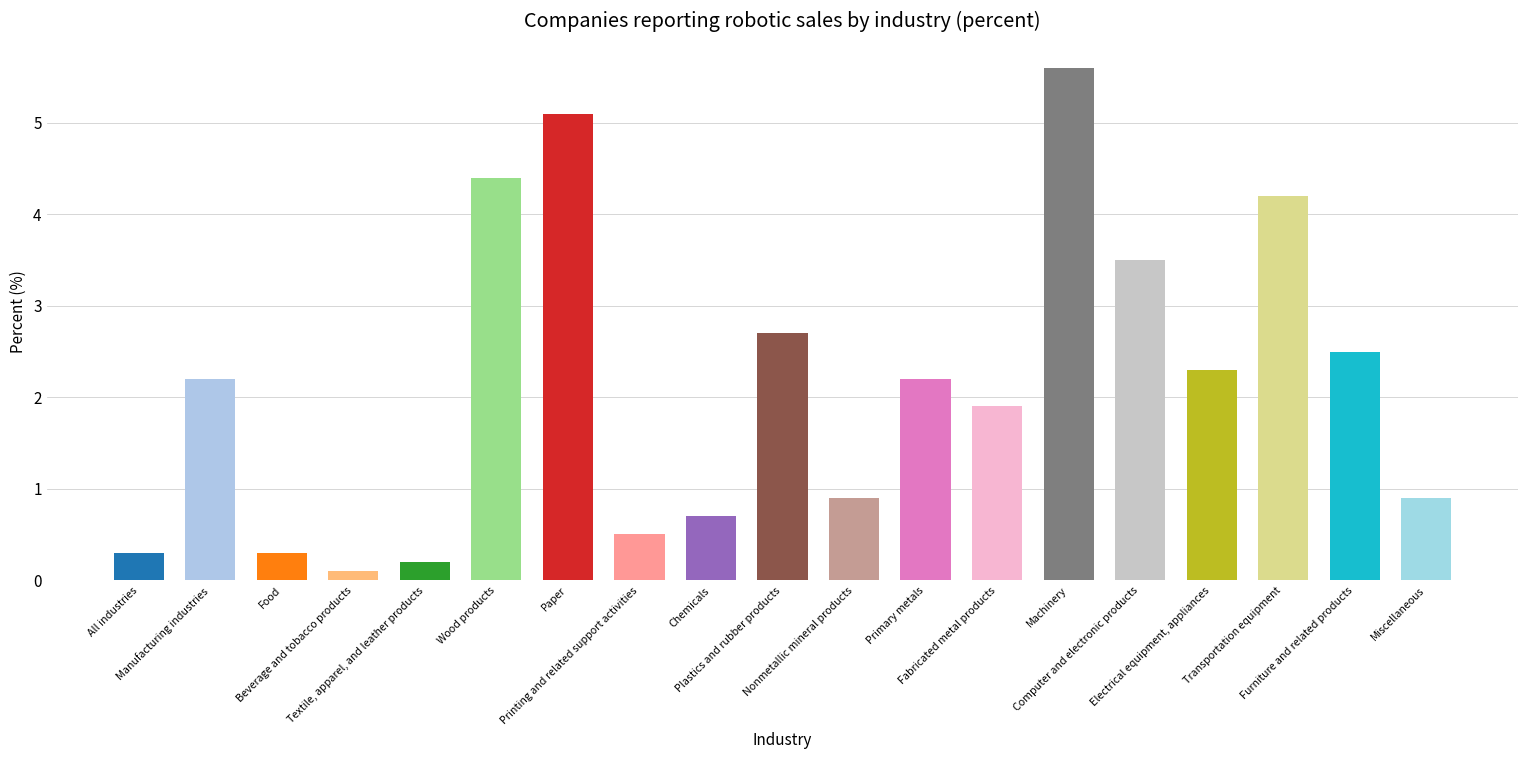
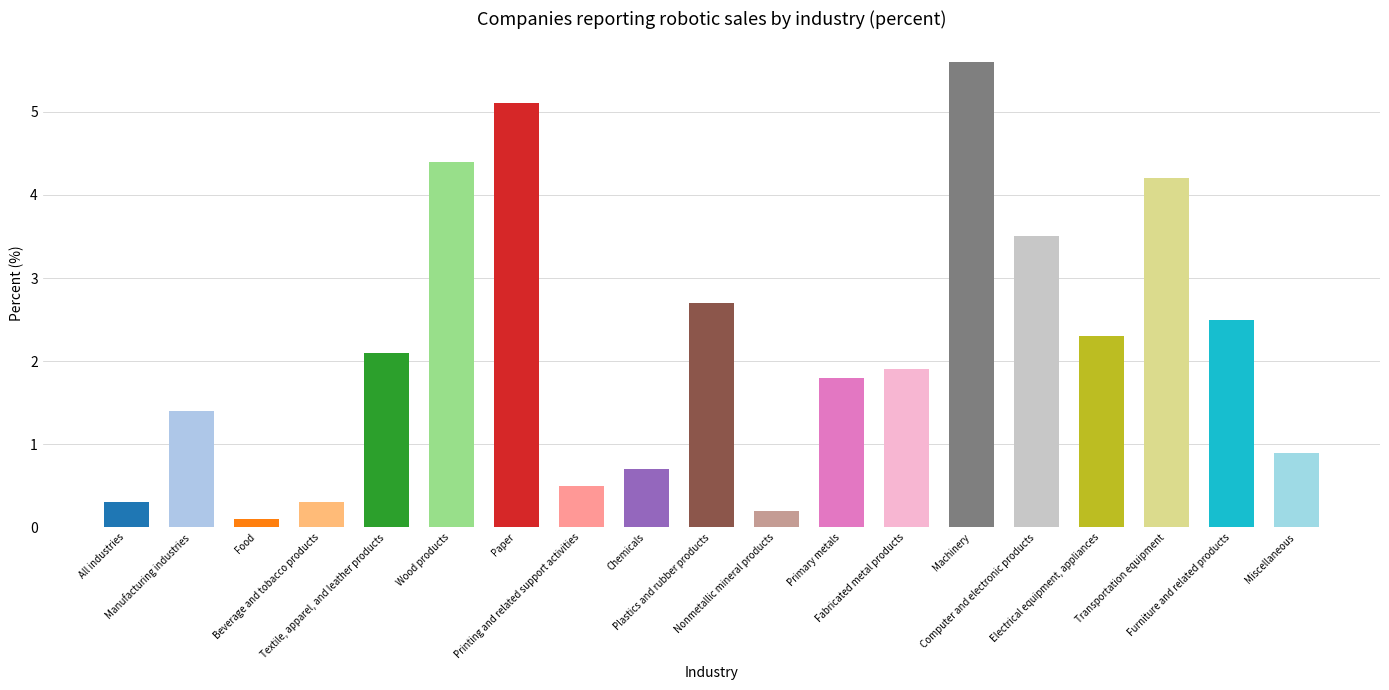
Manufacturing industries: 2.2 -> 1.4
Food: 0.3 -> 0.1
Beverage and tobacco products: 0.1 -> 0.3
Textile, apparel, and leather products: 0.2 -> 2.1
Nonmetallic mineral products: 0.9 -> 0.2
Primary metals: 2.2 -> 1.8
